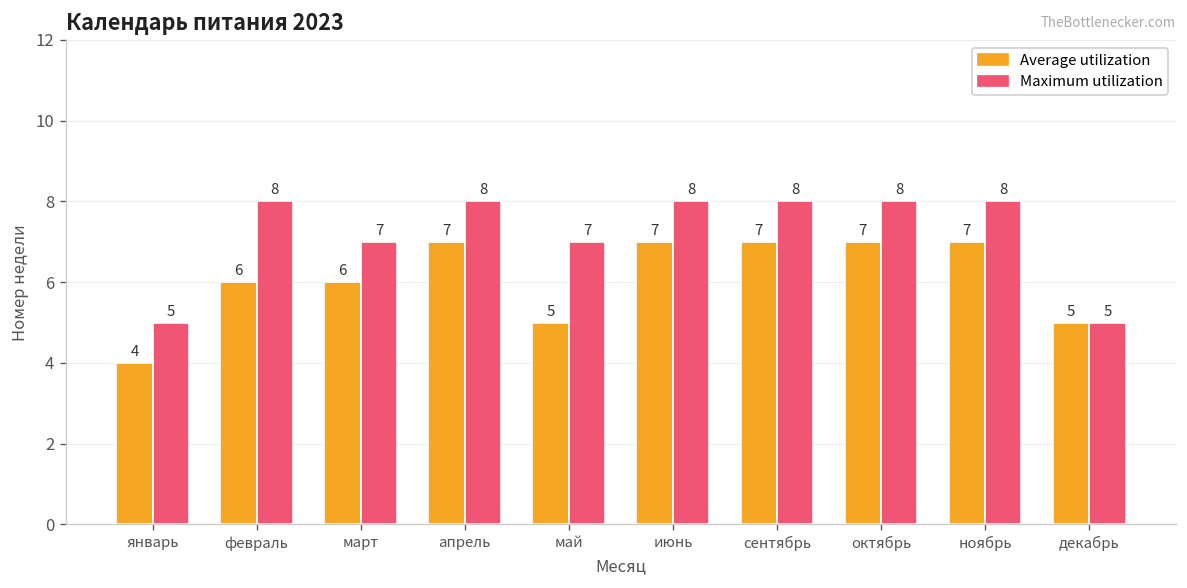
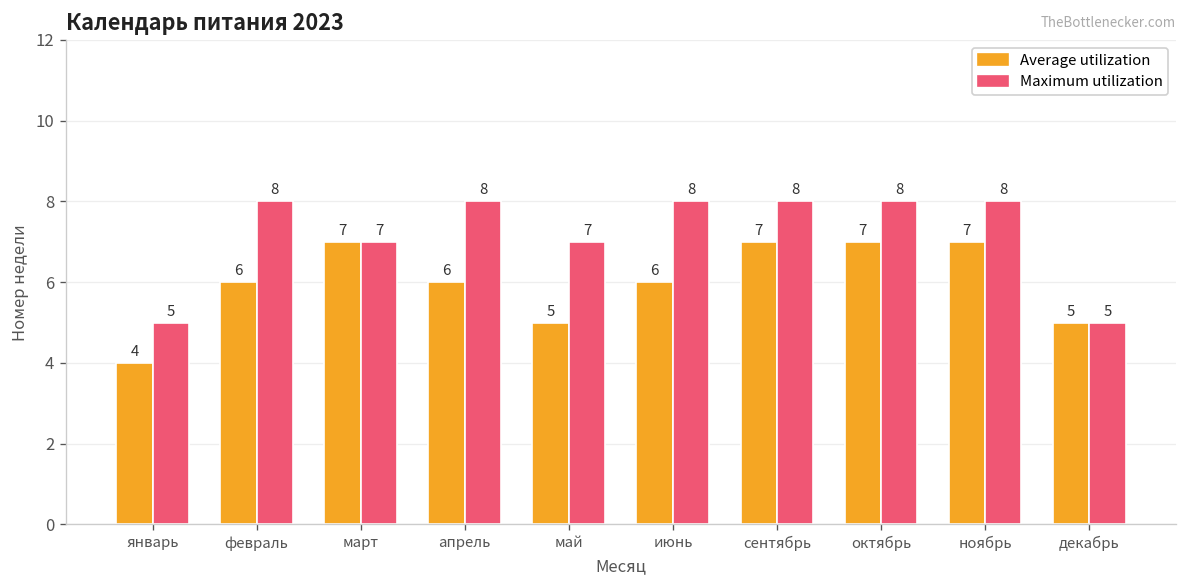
Average utilization, март: 6 -> 7
Average utilization, апрель: 7 -> 6
Average utilization, июнь: 7 -> 6
